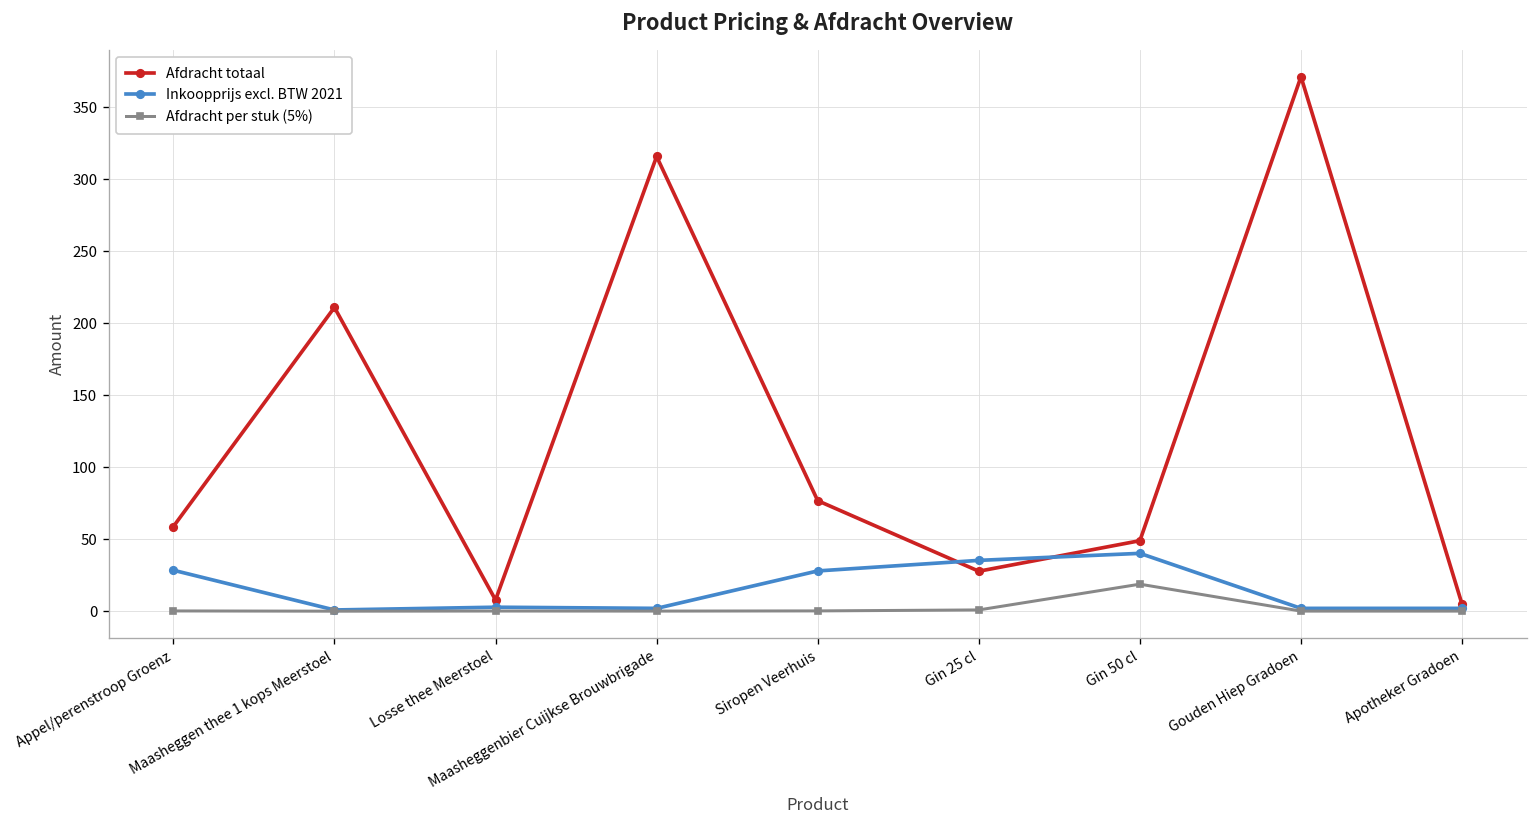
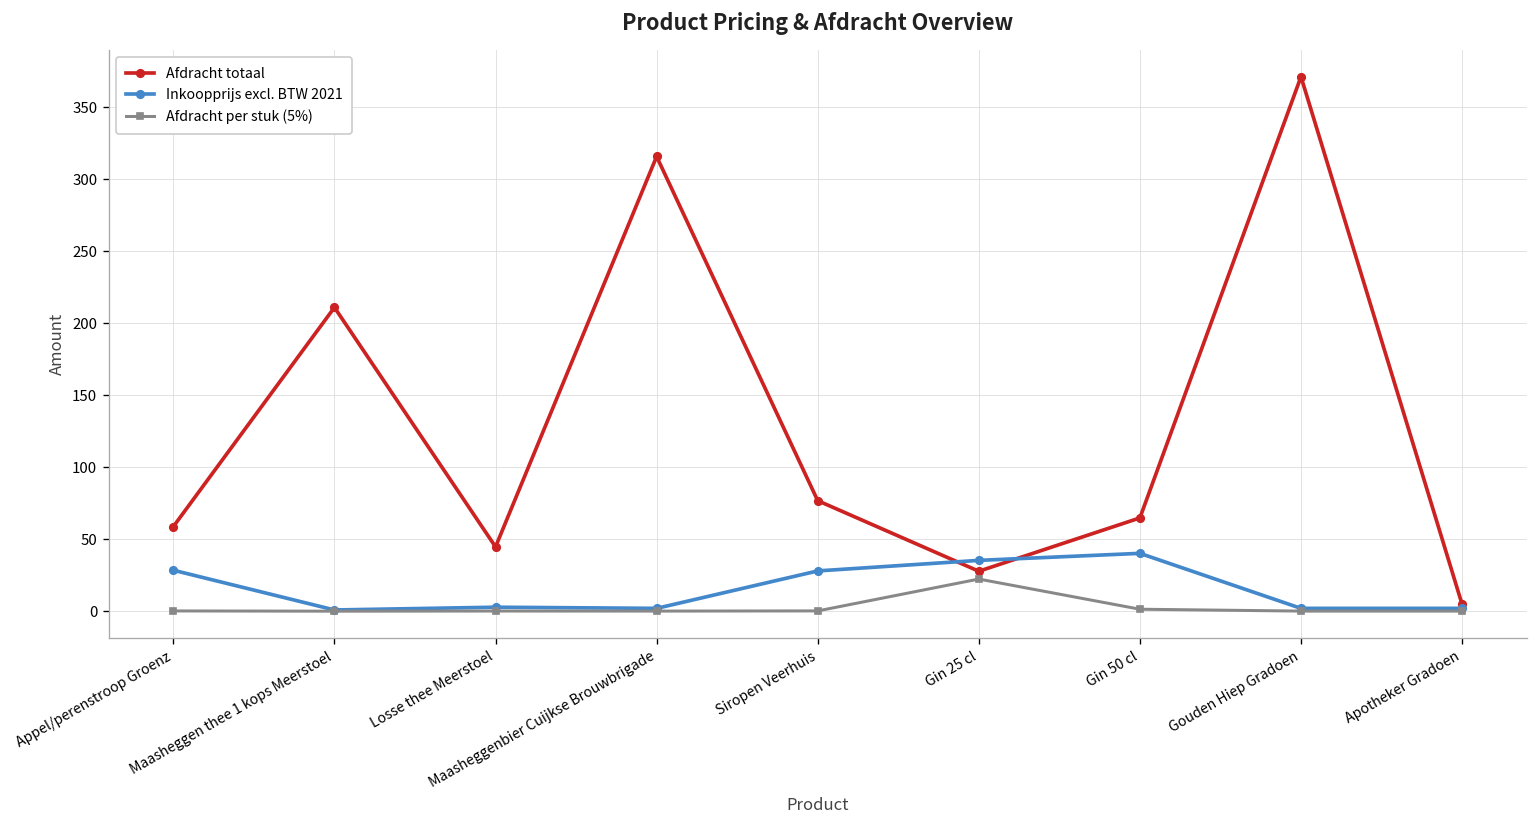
Afdracht totaal, Losse thee Meerstoel: 8 -> 45
Afdracht per stuk (5%), Gin 25 cl: 1 -> 22
Afdracht totaal, Gin 50 cl: 49 -> 65
Afdracht per stuk (5%), Gin 50 cl: 19 -> 1
